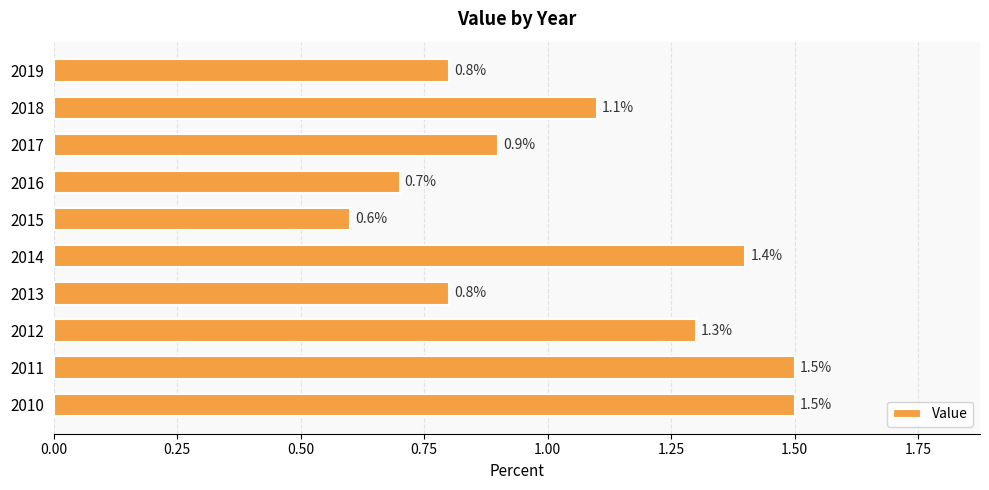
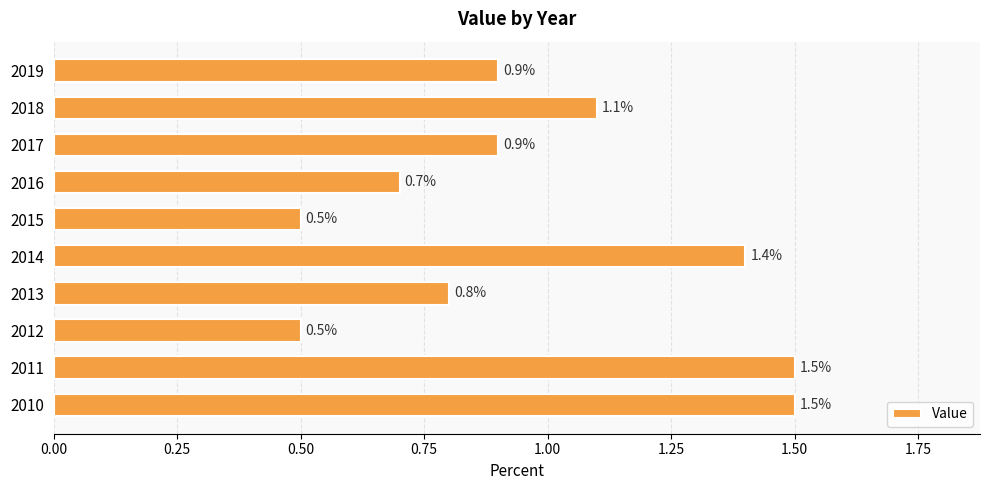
2019: 0.8% -> 0.9%
2015: 0.6% -> 0.5%
2012: 1.3% -> 0.5%
